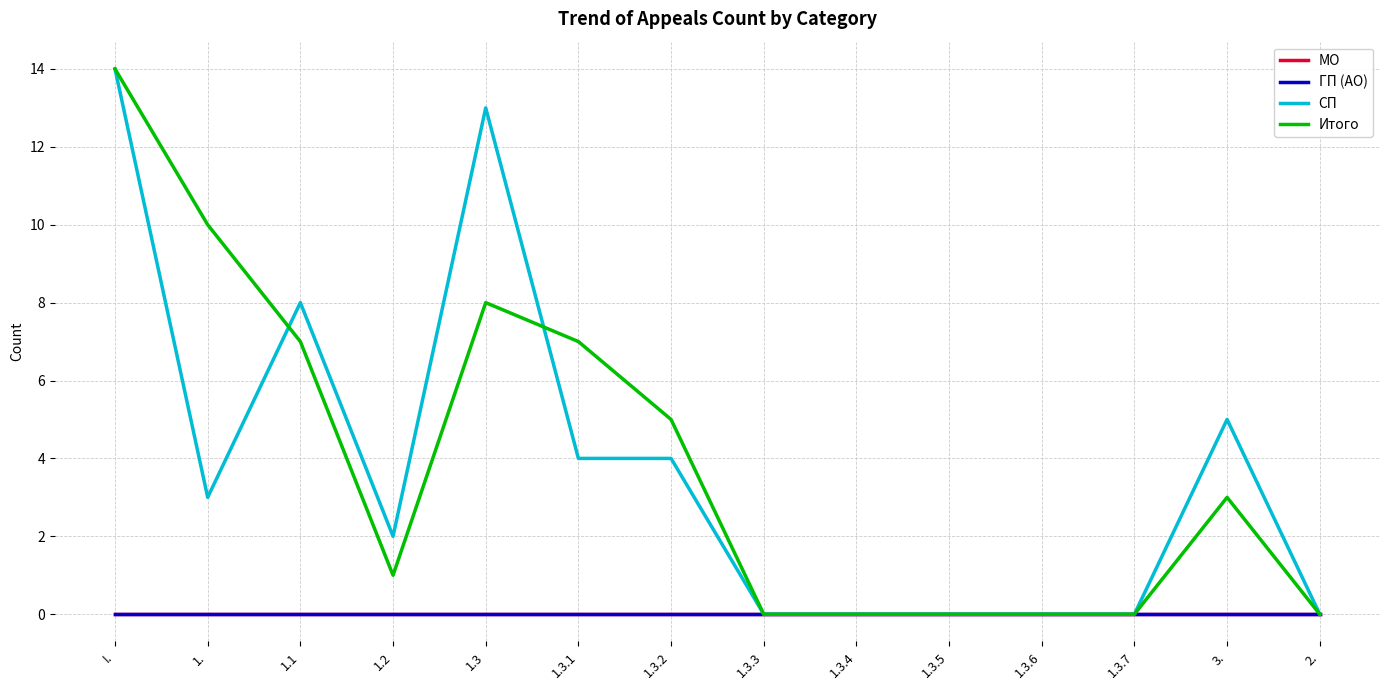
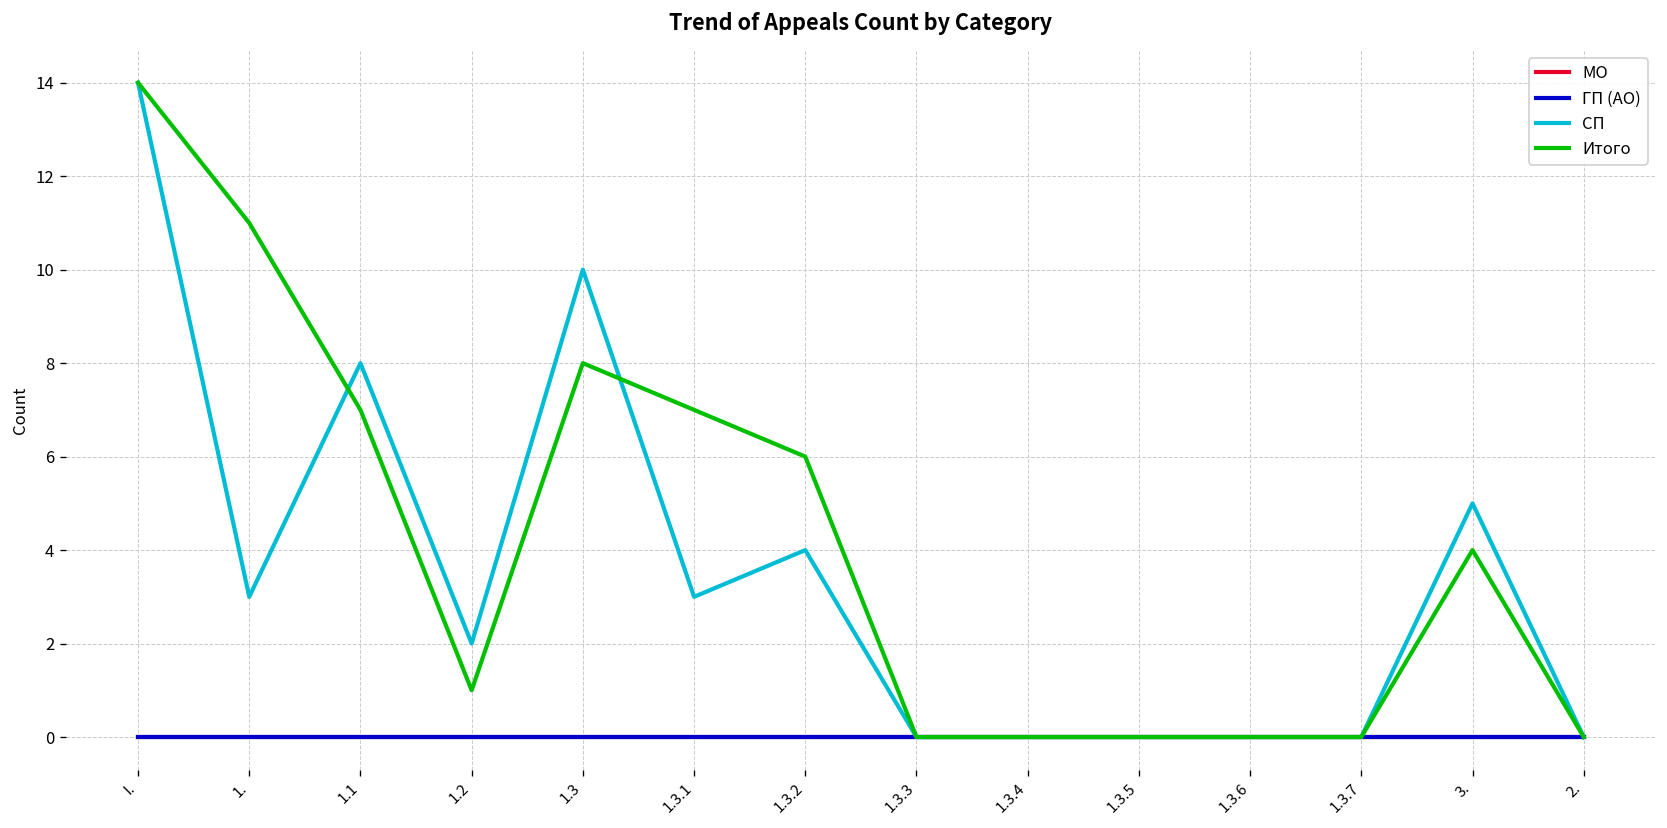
Итого, 1.: 10 -> 11
СП, 1.3: 13 -> 10
СП, 1.3.1: 4 -> 3
Итого, 1.3.2: 5 -> 6
Итого, 3.: 3 -> 4
